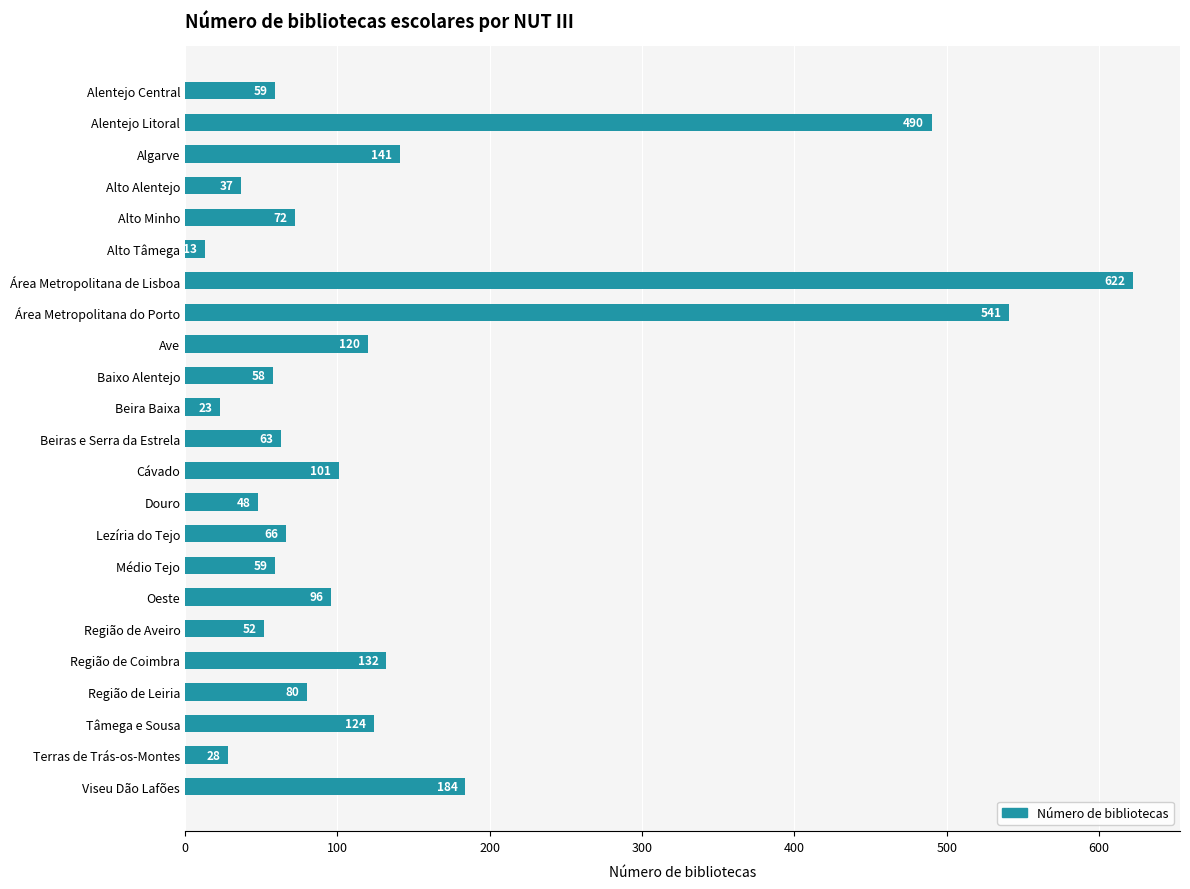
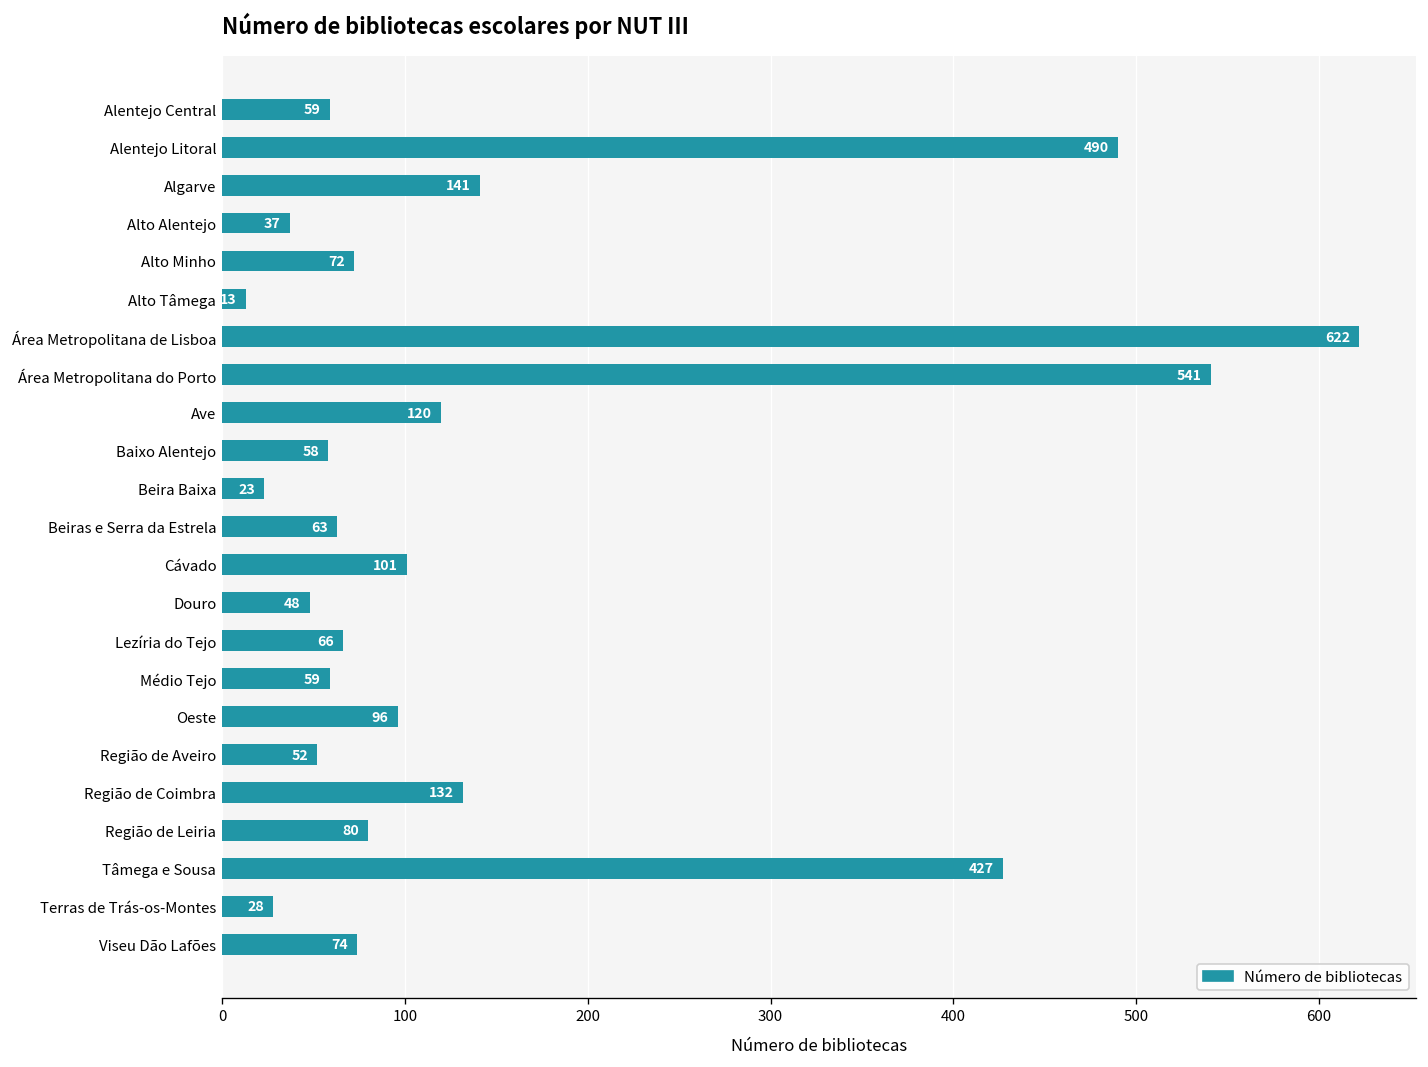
Tâmega e Sousa: 124 -> 427
Viseu Dão Lafões: 184 -> 74
